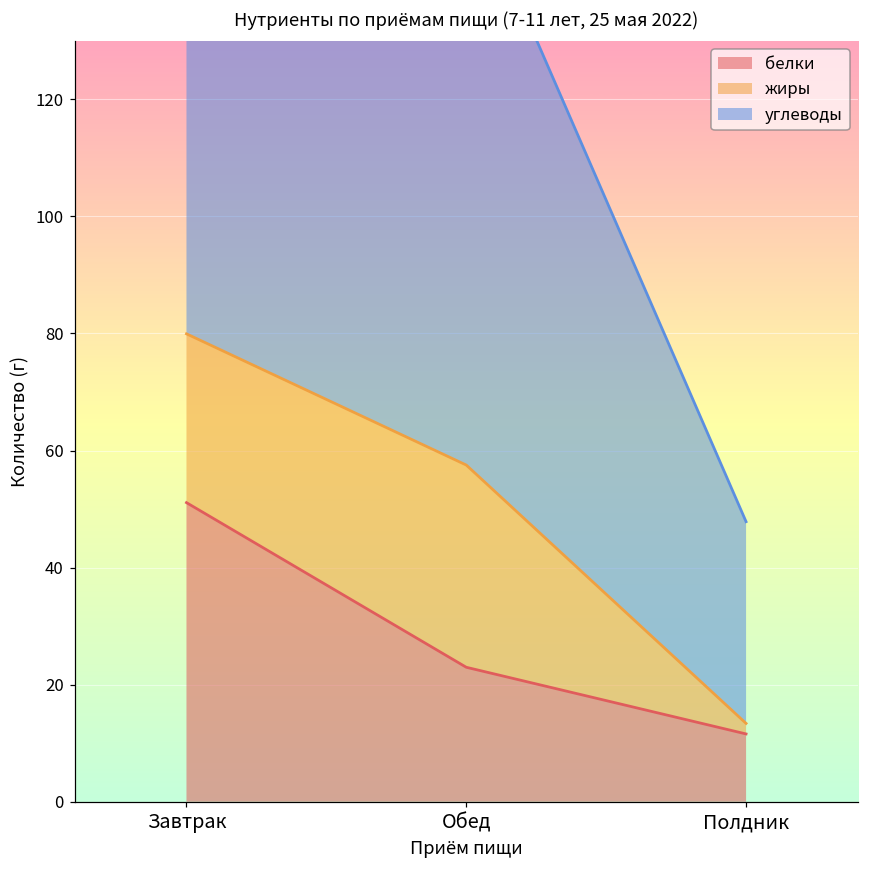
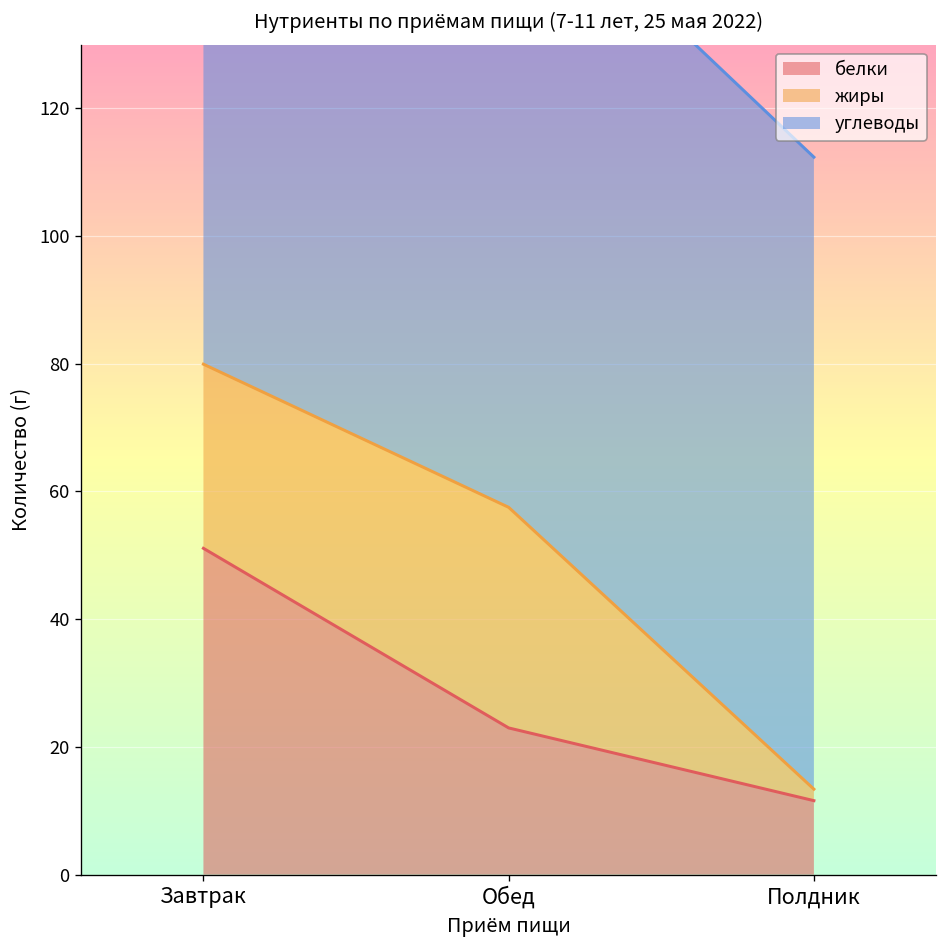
углеводы, Полдник: 34 -> 99
